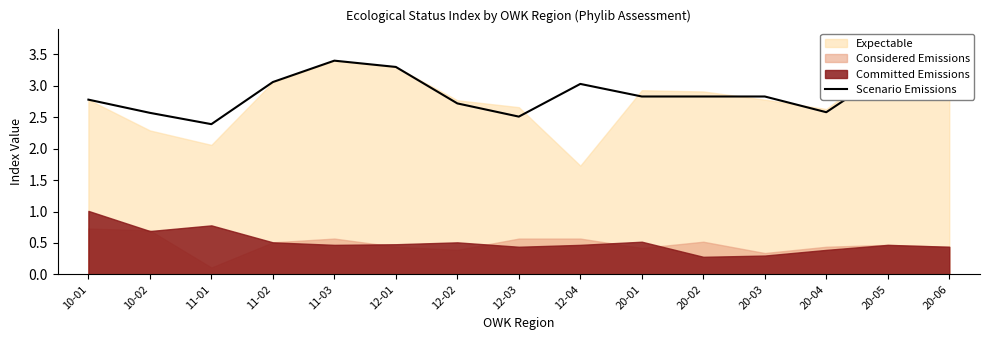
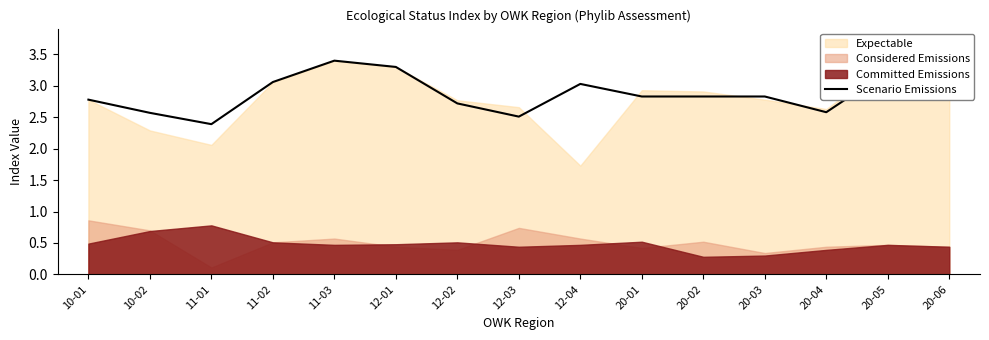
Considered Emissions, 10-01: 0.7 -> 0.9
Committed Emissions, 10-01: 1.0 -> 0.5
Considered Emissions, 12-03: 0.6 -> 0.7
